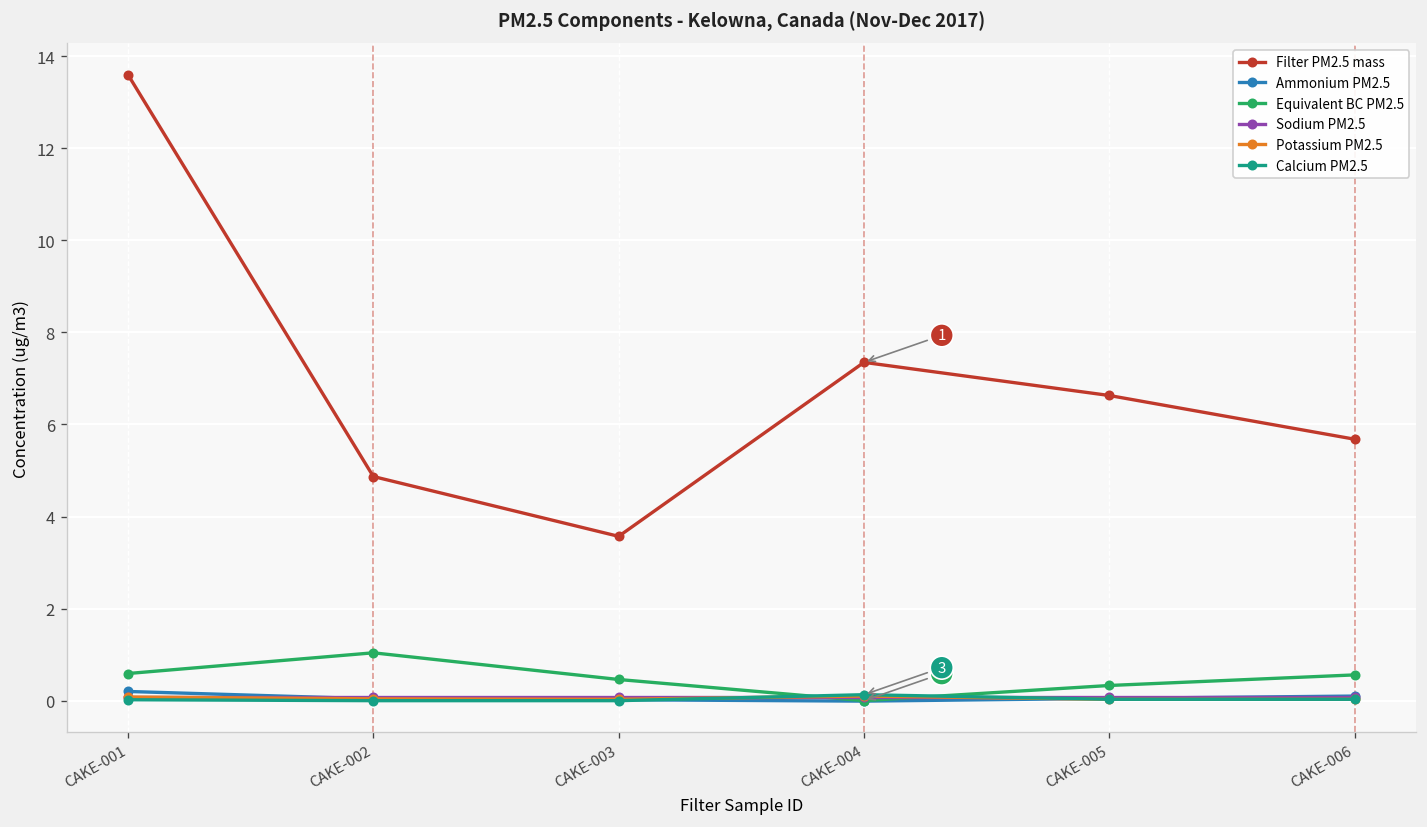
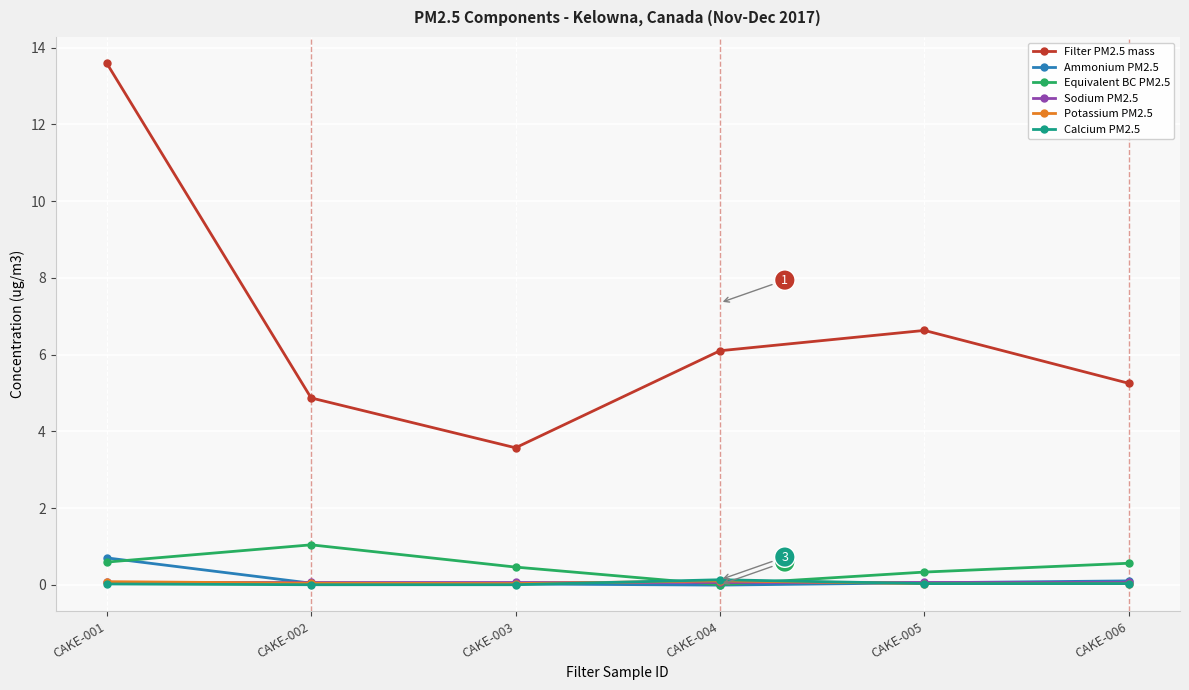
Ammonium PM2.5, CAKE-001: 0.2 -> 0.7
Filter PM2.5 mass, CAKE-004: 7.4 -> 6.1
Filter PM2.5 mass, CAKE-006: 5.7 -> 5.3
